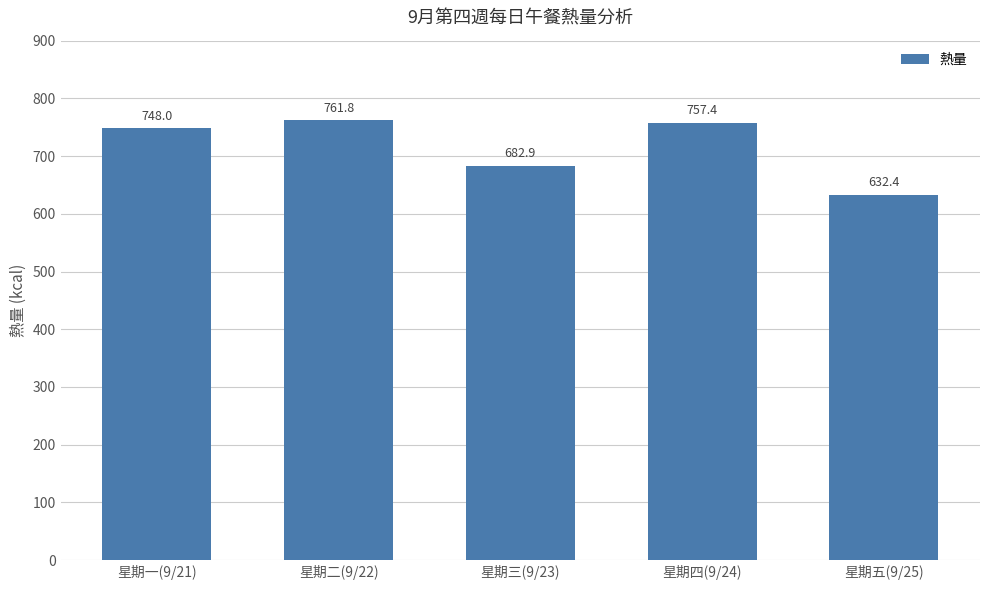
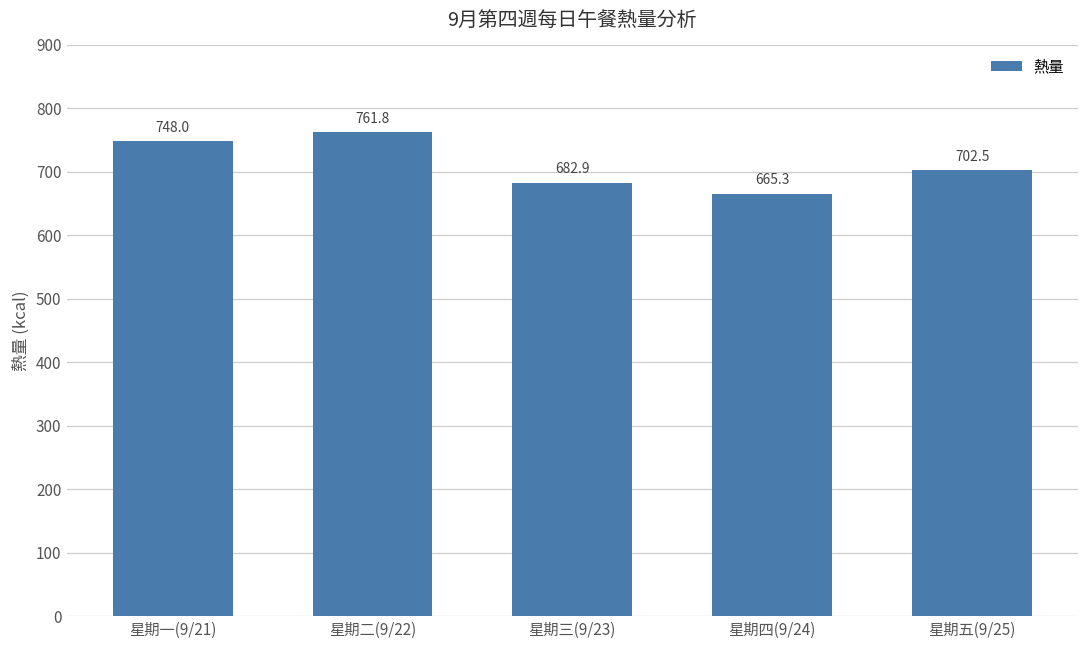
星期四(9/24): 757.4 -> 665.3
星期五(9/25): 632.4 -> 702.5
